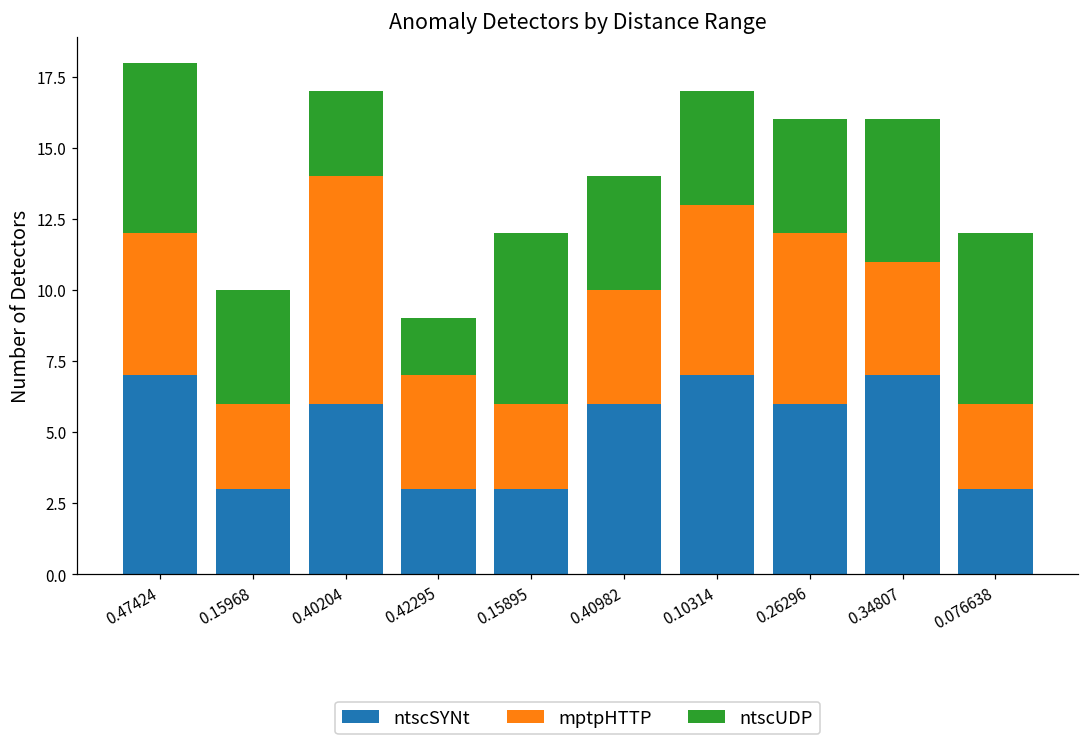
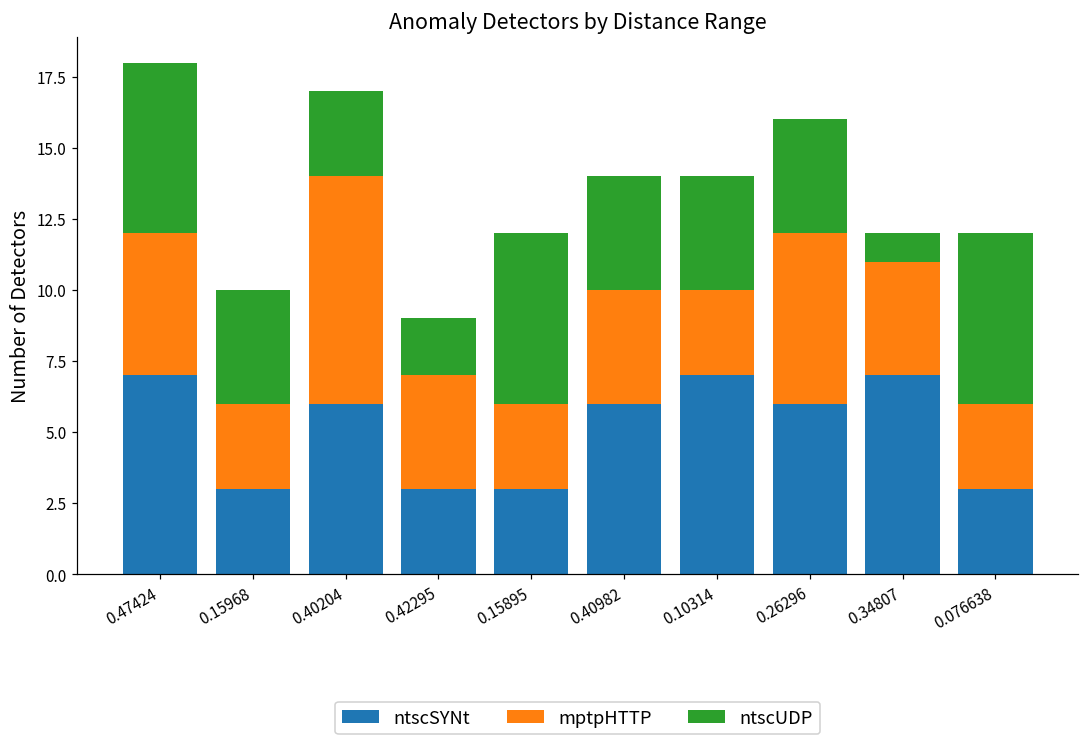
mptpHTTP, 0.10314: 6 -> 3
ntscUDP, 0.34807: 5 -> 1
